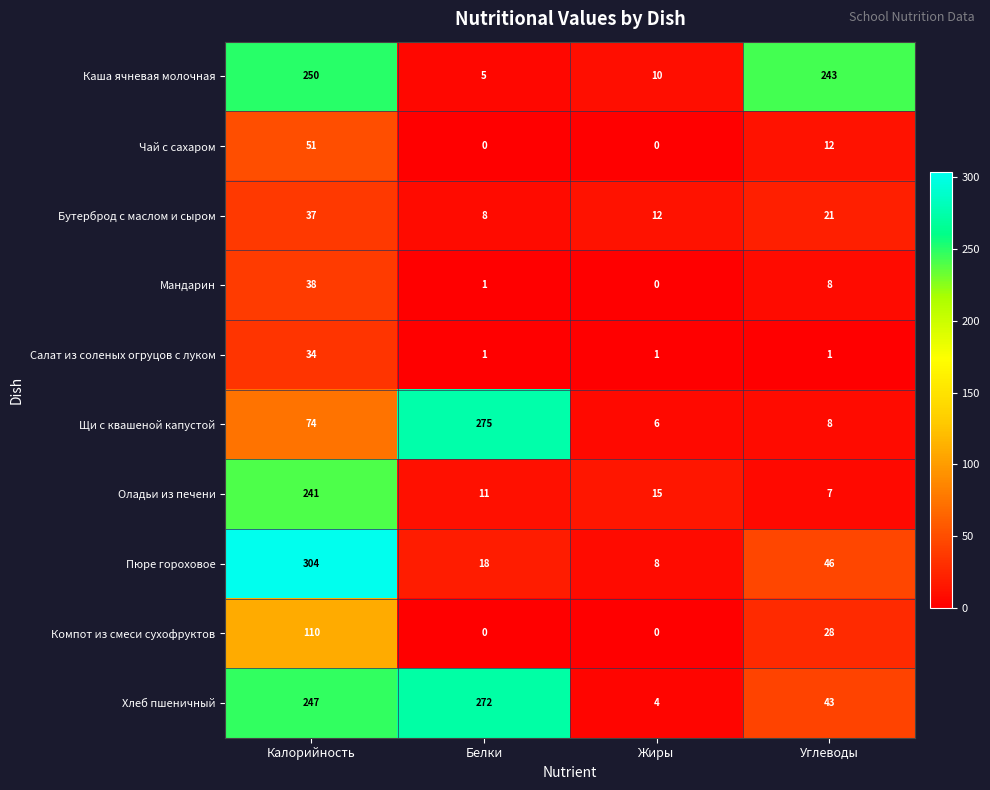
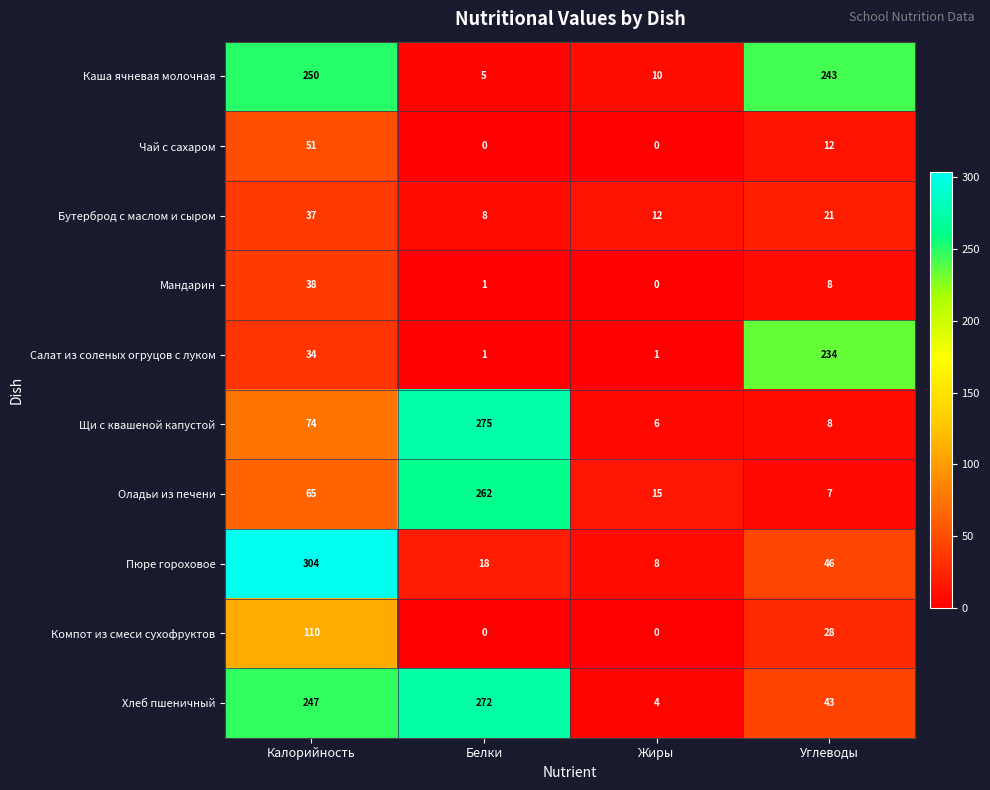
Салат из соленых огруцов с луком, Углеводы: 1 -> 234
Оладьи из печени, Калорийность: 241 -> 65
Оладьи из печени, Белки: 11 -> 262
